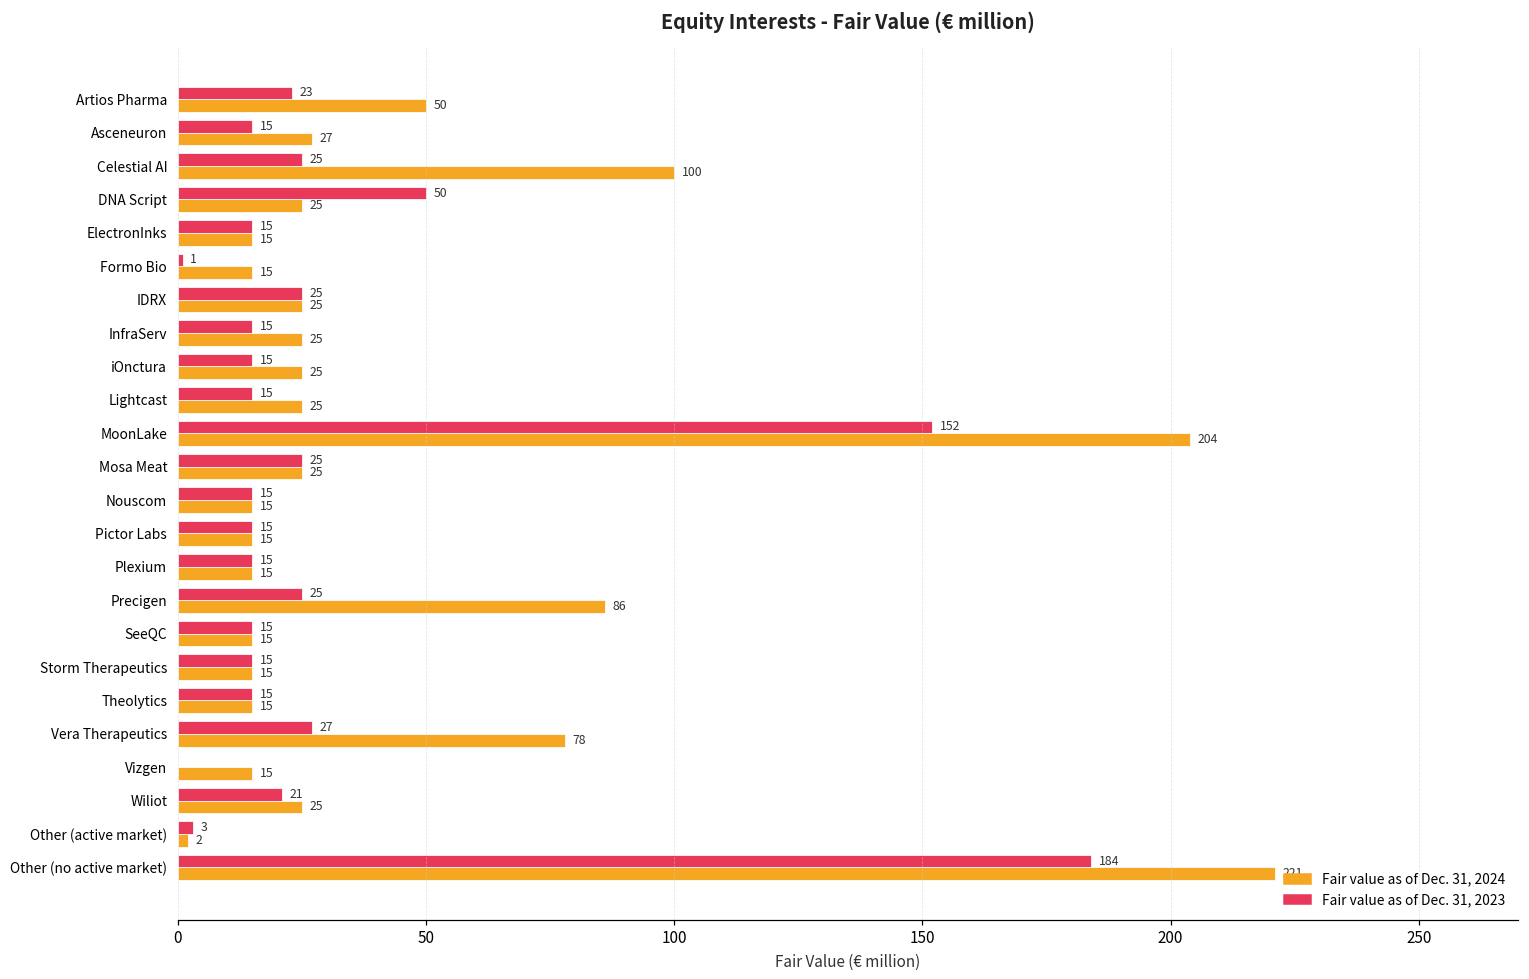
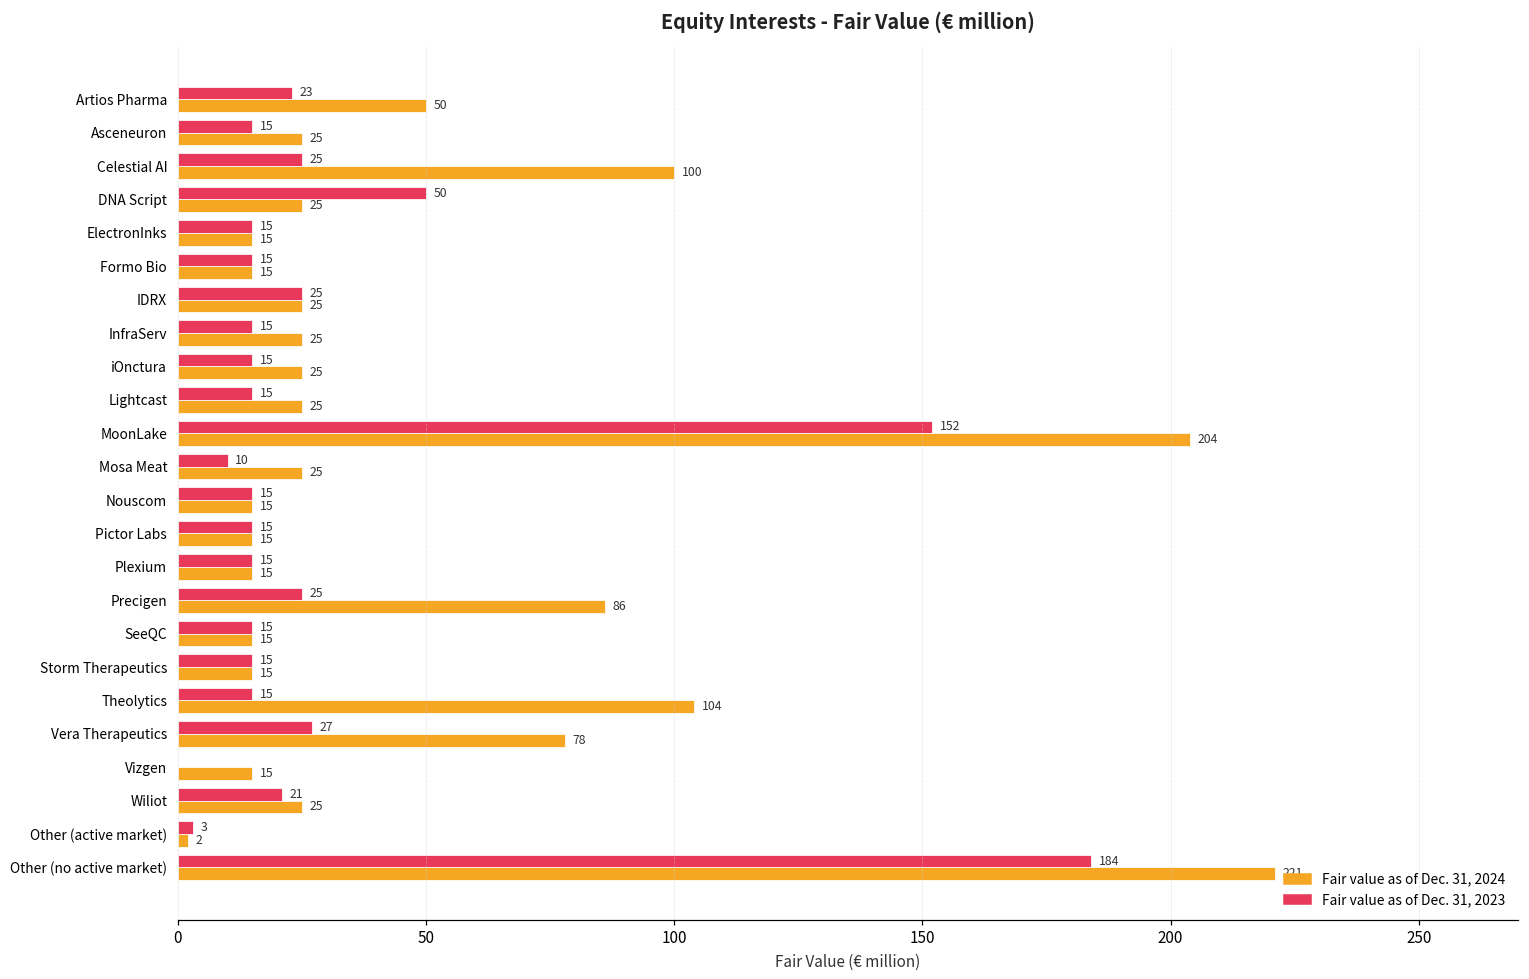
Fair value as of Dec. 31, 2024, Asceneuron: 27 -> 25
Fair value as of Dec. 31, 2023, Formo Bio: 1 -> 15
Fair value as of Dec. 31, 2023, Mosa Meat: 25 -> 10
Fair value as of Dec. 31, 2024, Theolytics: 15 -> 104
